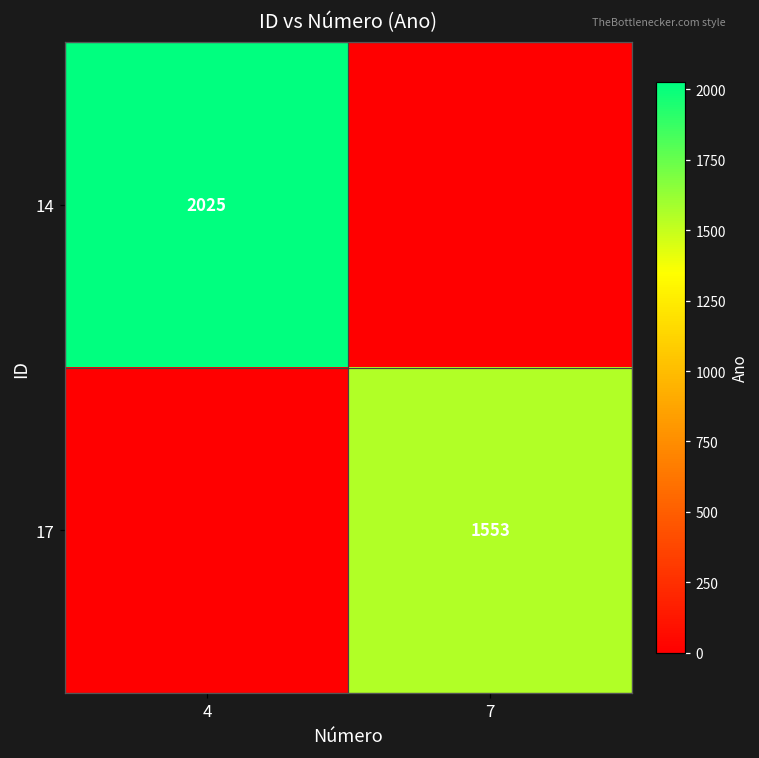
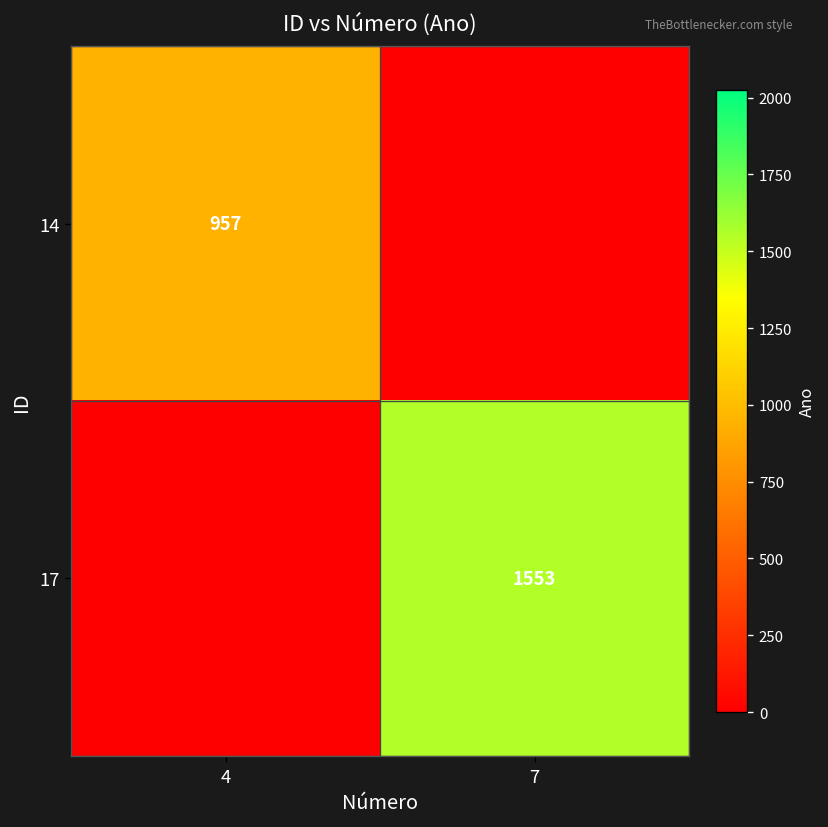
14, 4: 2025 -> 957
